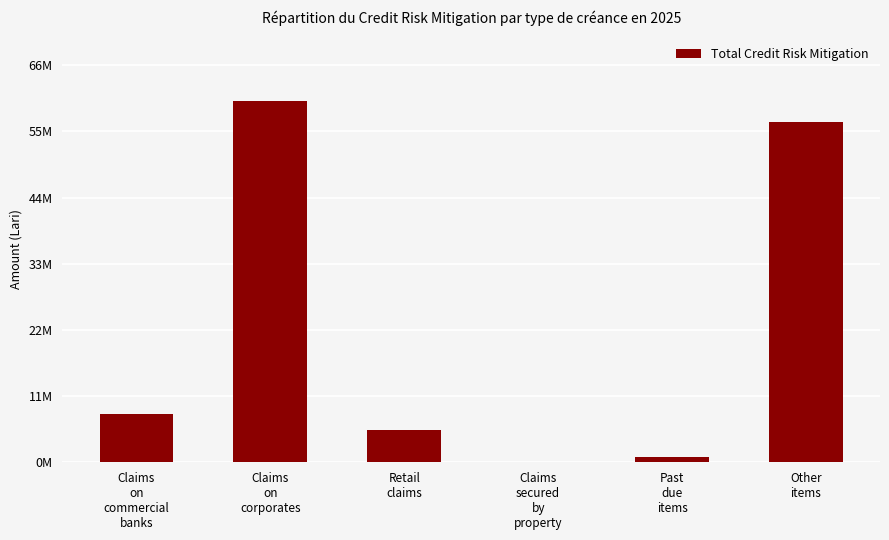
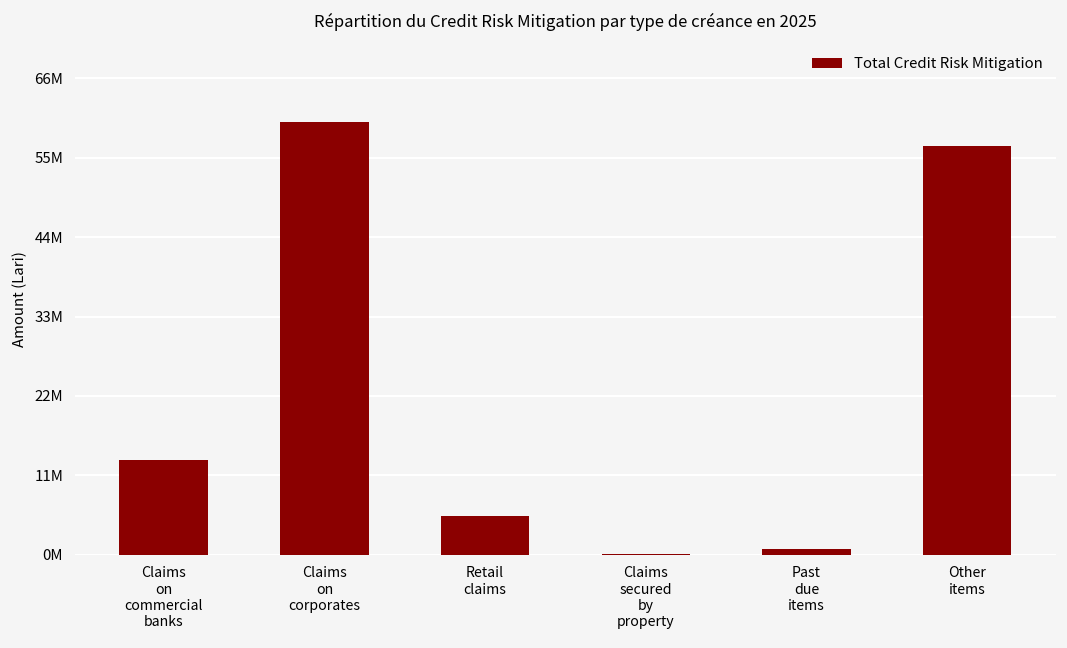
Claims on commercial banks: 8000000 -> 13000000
